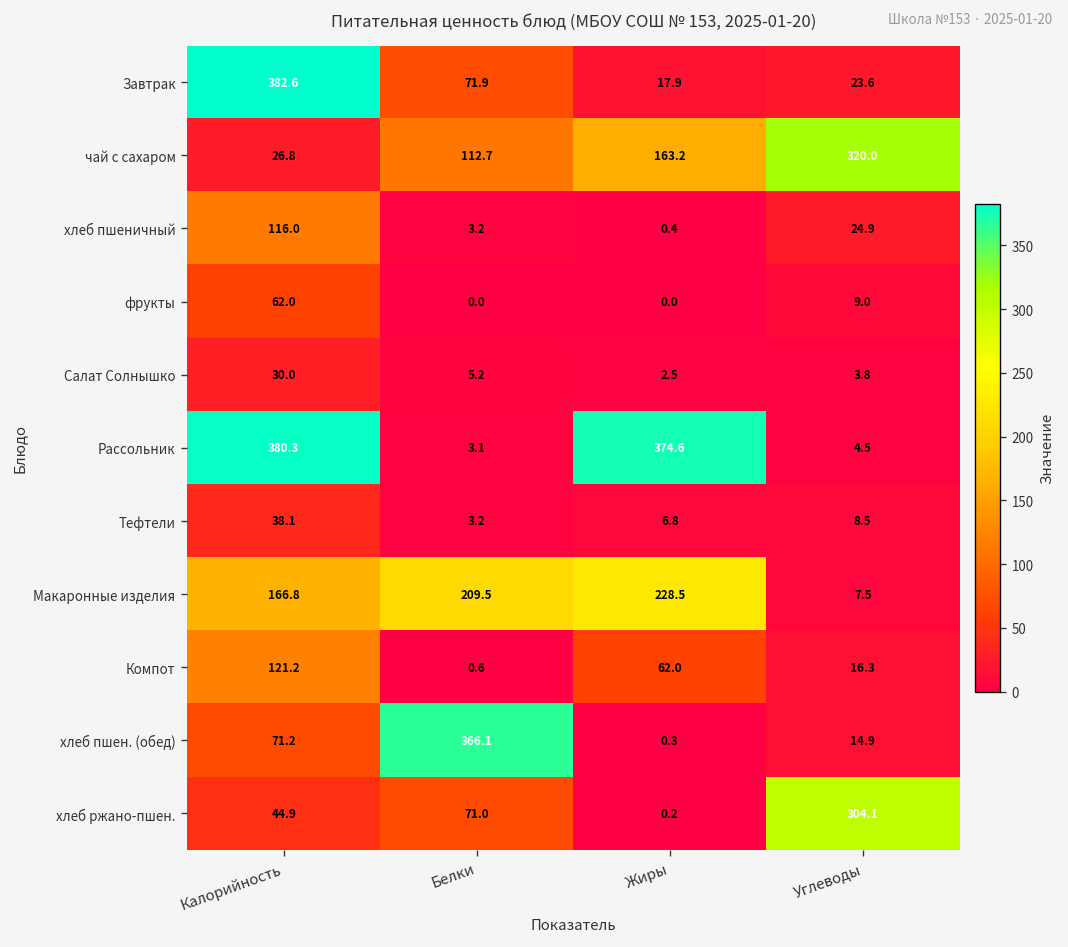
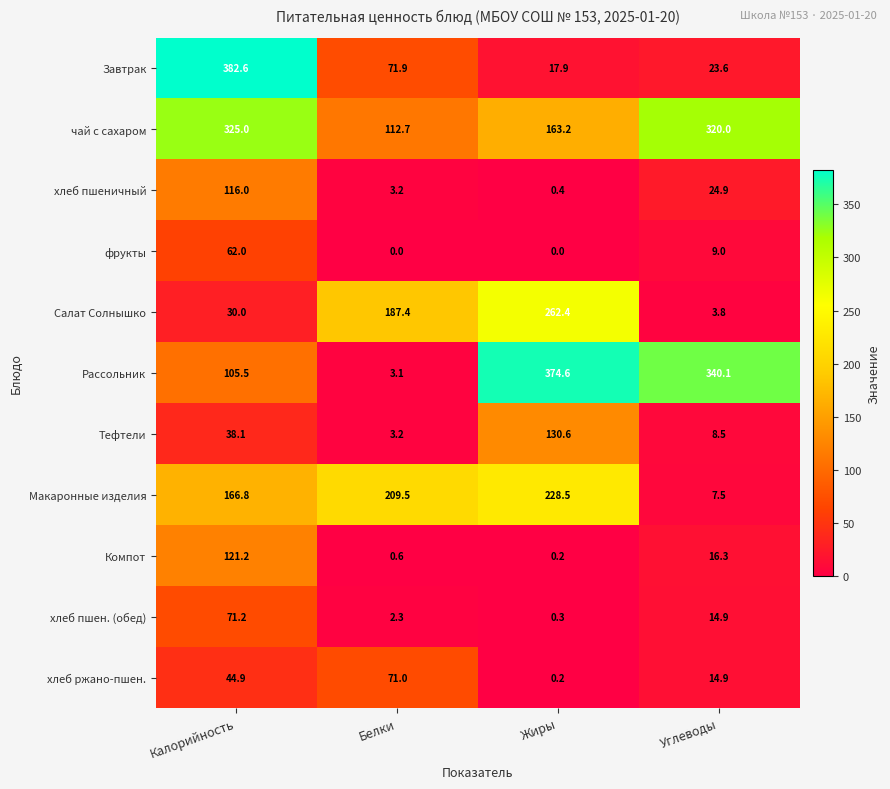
чай с сахаром, Калорийность: 26.8 -> 325.0
Салат Солнышко, Белки: 5.2 -> 187.4
Салат Солнышко, Жиры: 2.5 -> 262.4
Рассольник, Калорийность: 380.3 -> 105.5
Рассольник, Углеводы: 4.5 -> 340.1
Тефтели, Жиры: 6.8 -> 130.6
Компот, Жиры: 62.0 -> 0.2
хлеб пшен. (обед), Белки: 366.1 -> 2.3
хлеб ржано-пшен., Углеводы: 304.1 -> 14.9
